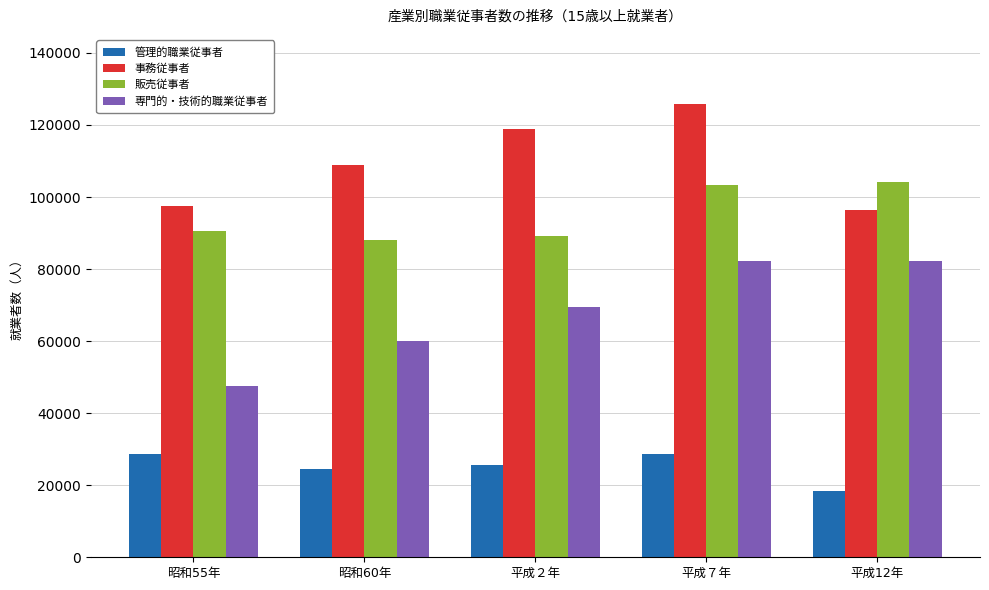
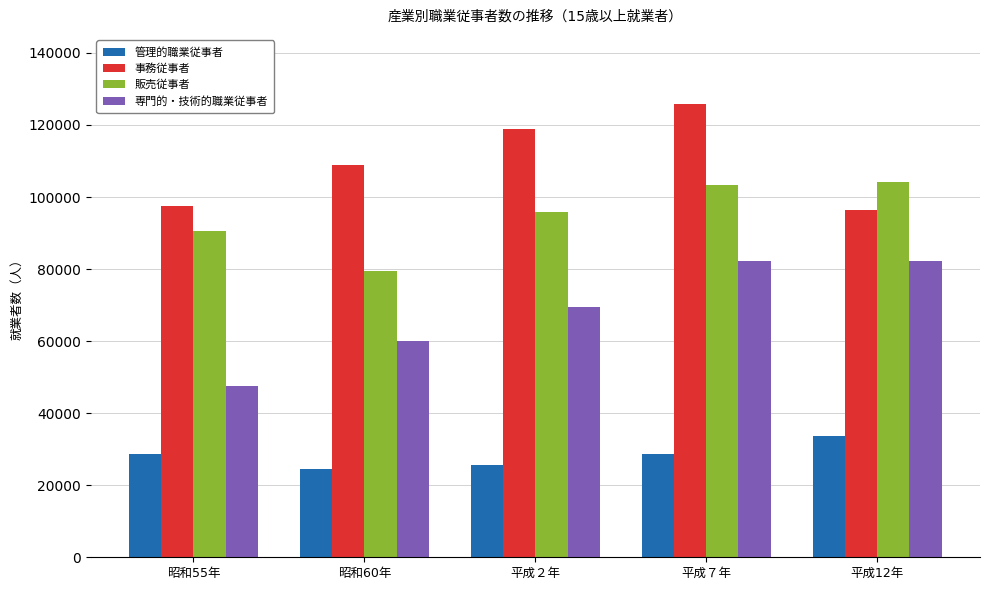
販売従事者, 昭和60年: 88000 -> 79000
販売従事者, 平成２年: 89000 -> 96000
管理的職業従事者, 平成12年: 18000 -> 34000
